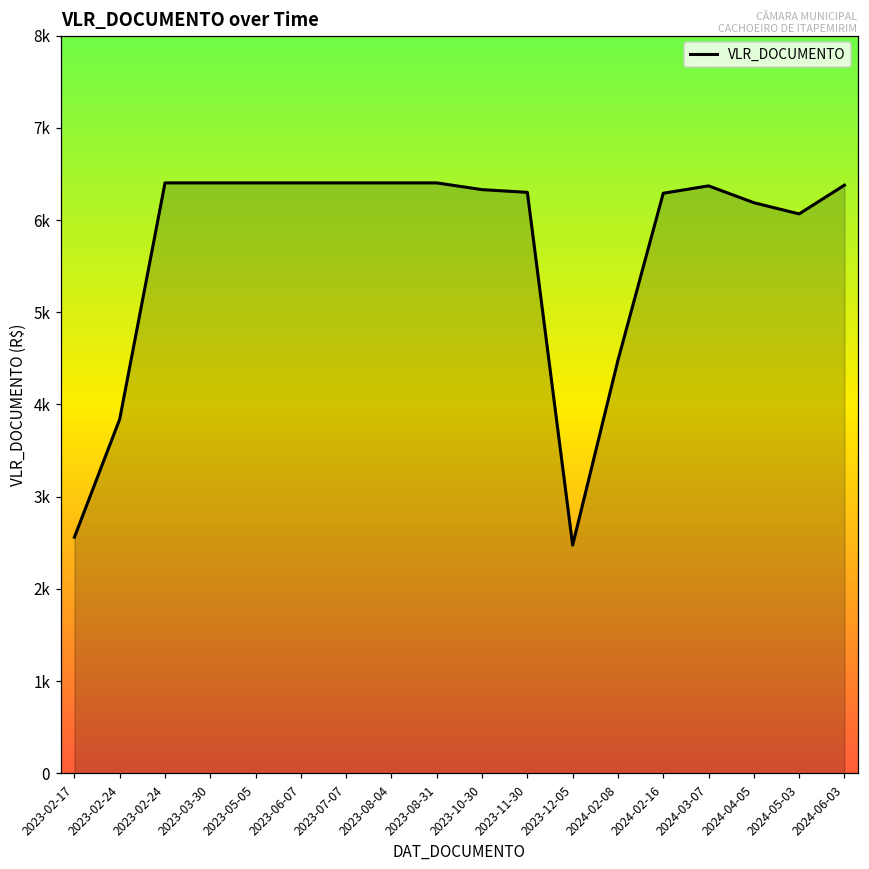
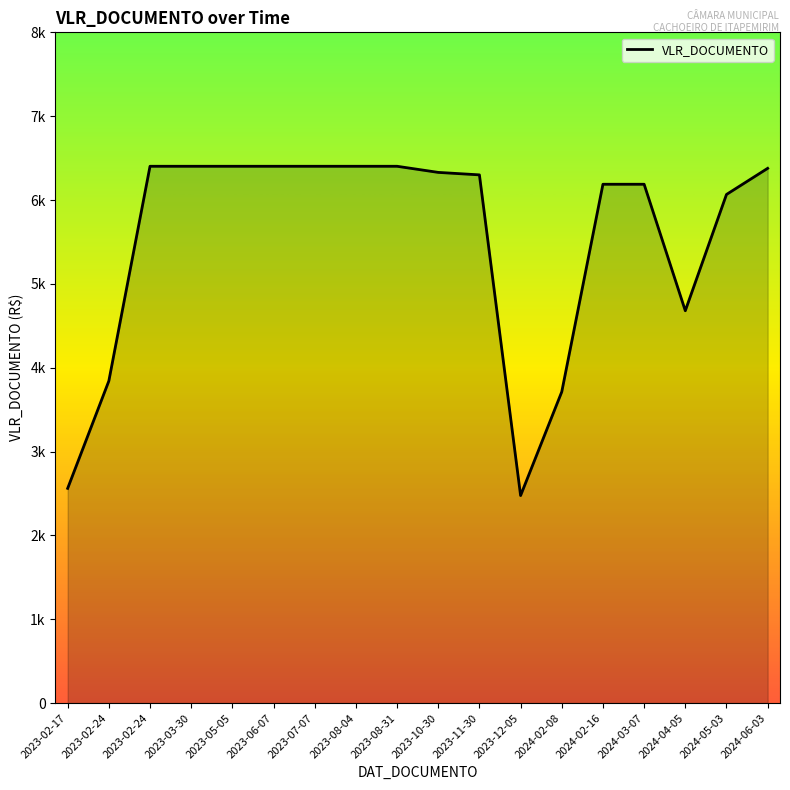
2024-02-08: 4500 -> 3700
2024-02-16: 6300 -> 6200
2024-03-07: 6400 -> 6200
2024-04-05: 6200 -> 4700
